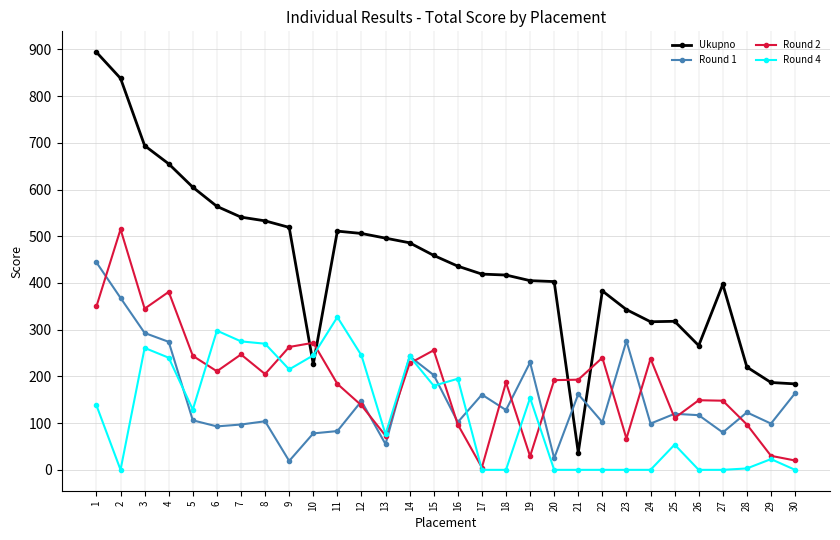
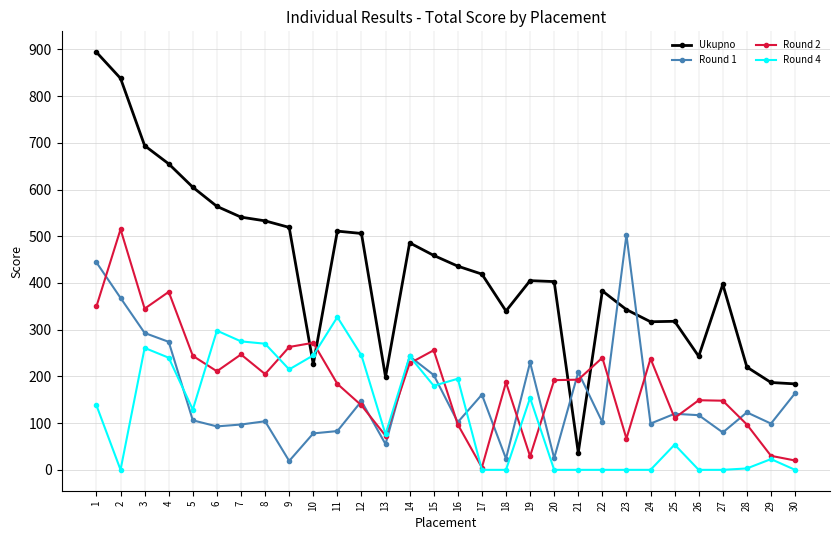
Ukupno, 13: 500 -> 200
Ukupno, 18: 420 -> 340
Round 1, 18: 130 -> 20
Round 1, 21: 160 -> 210
Round 1, 23: 280 -> 500
Ukupno, 26: 270 -> 240
